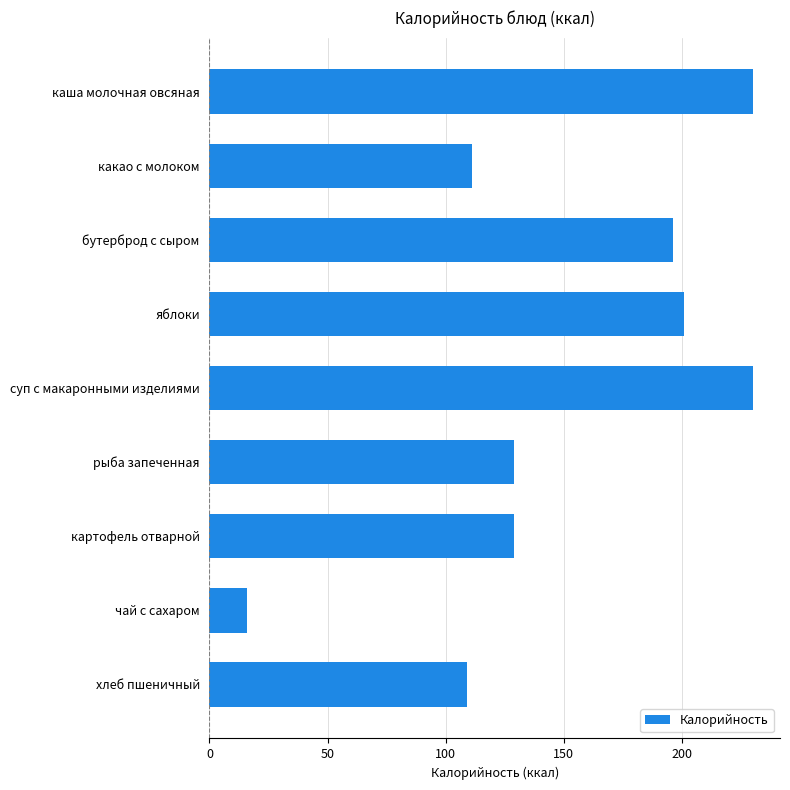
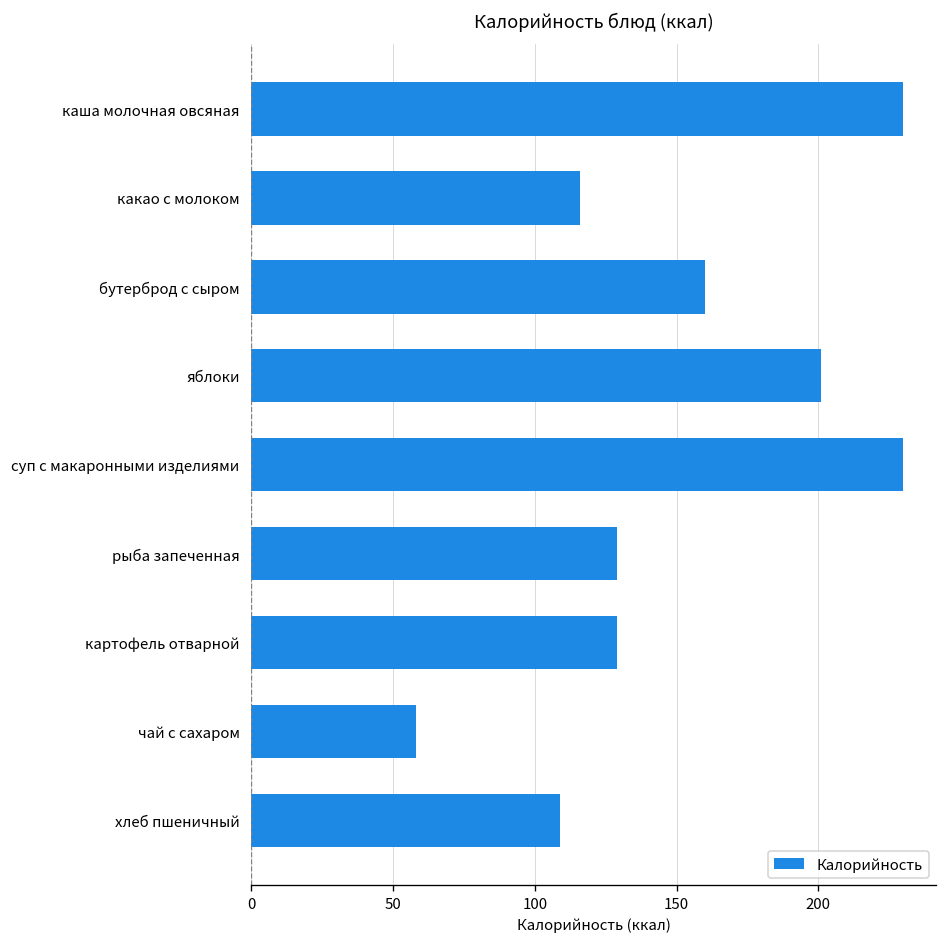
какао с молоком: 111 -> 116
бутерброд с сыром: 196 -> 160
чай с сахаром: 16 -> 58
